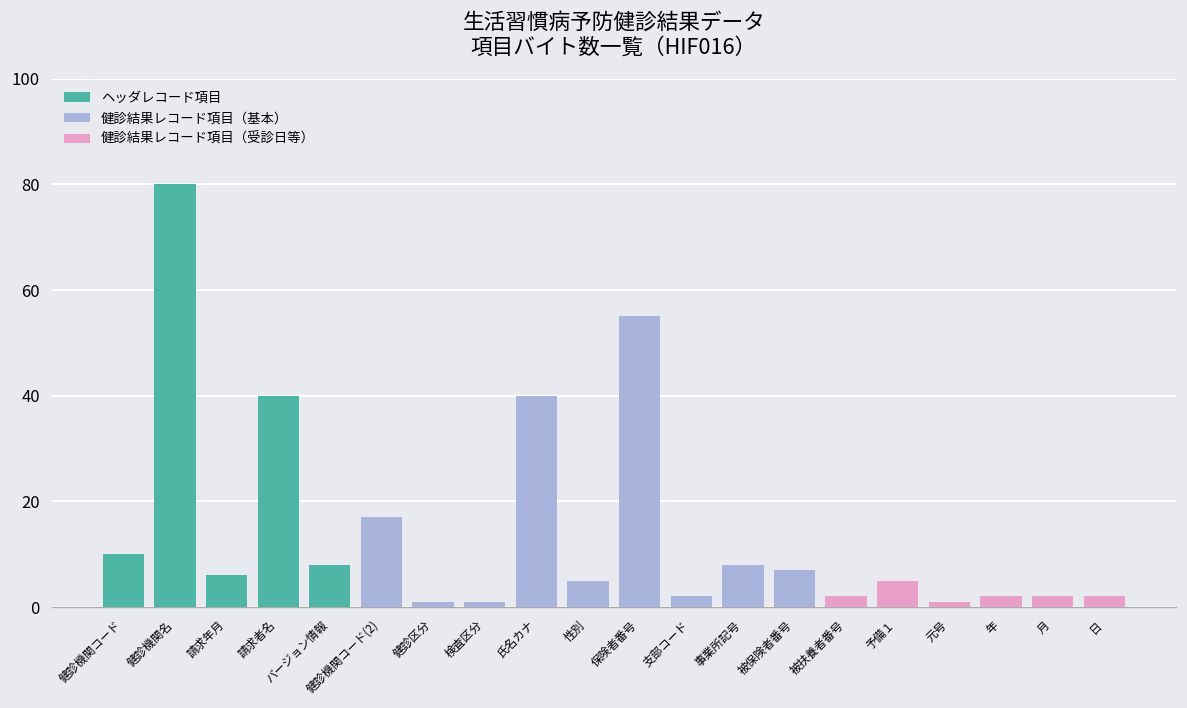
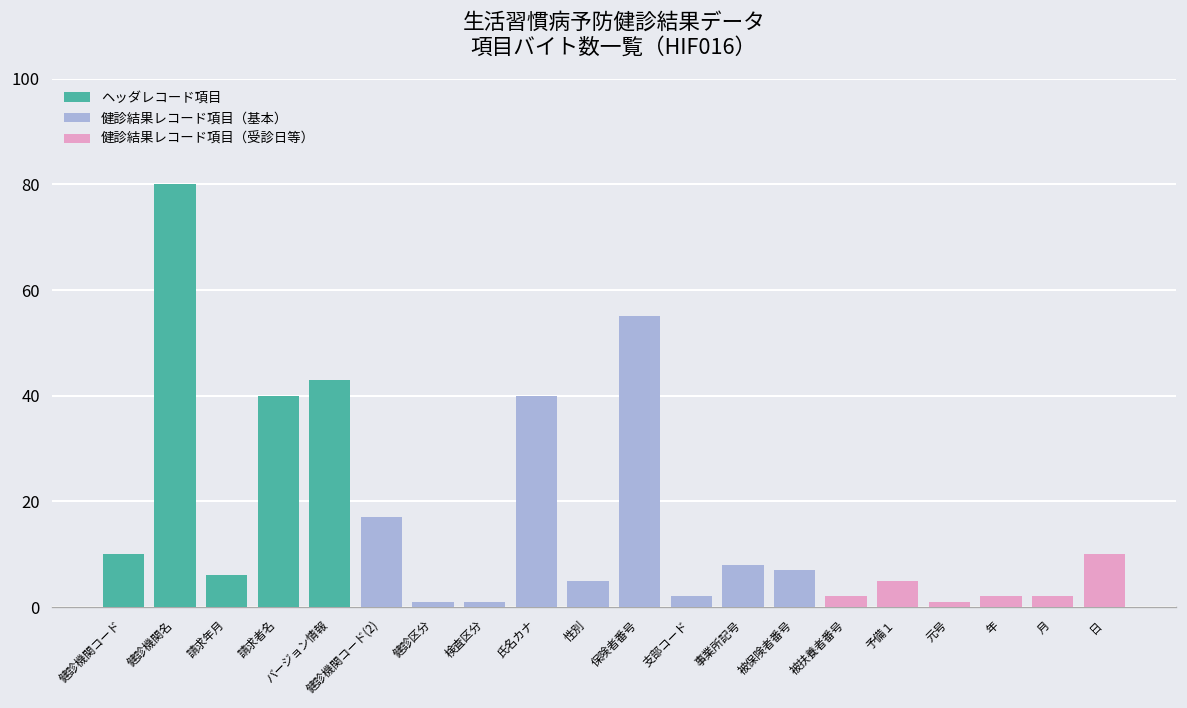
ヘッダレコード項目, バージョン情報: 8 -> 43
健診結果レコード項目（受診日等）, 日: 2 -> 10
